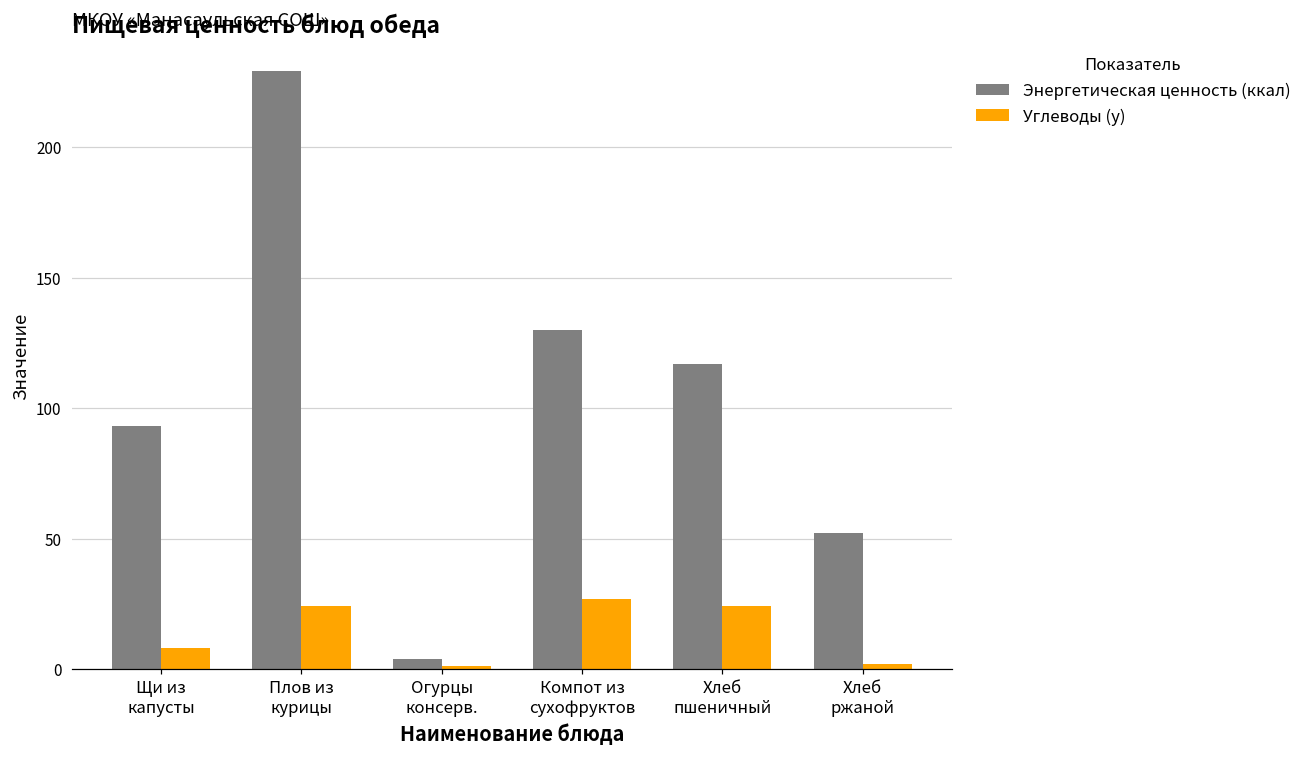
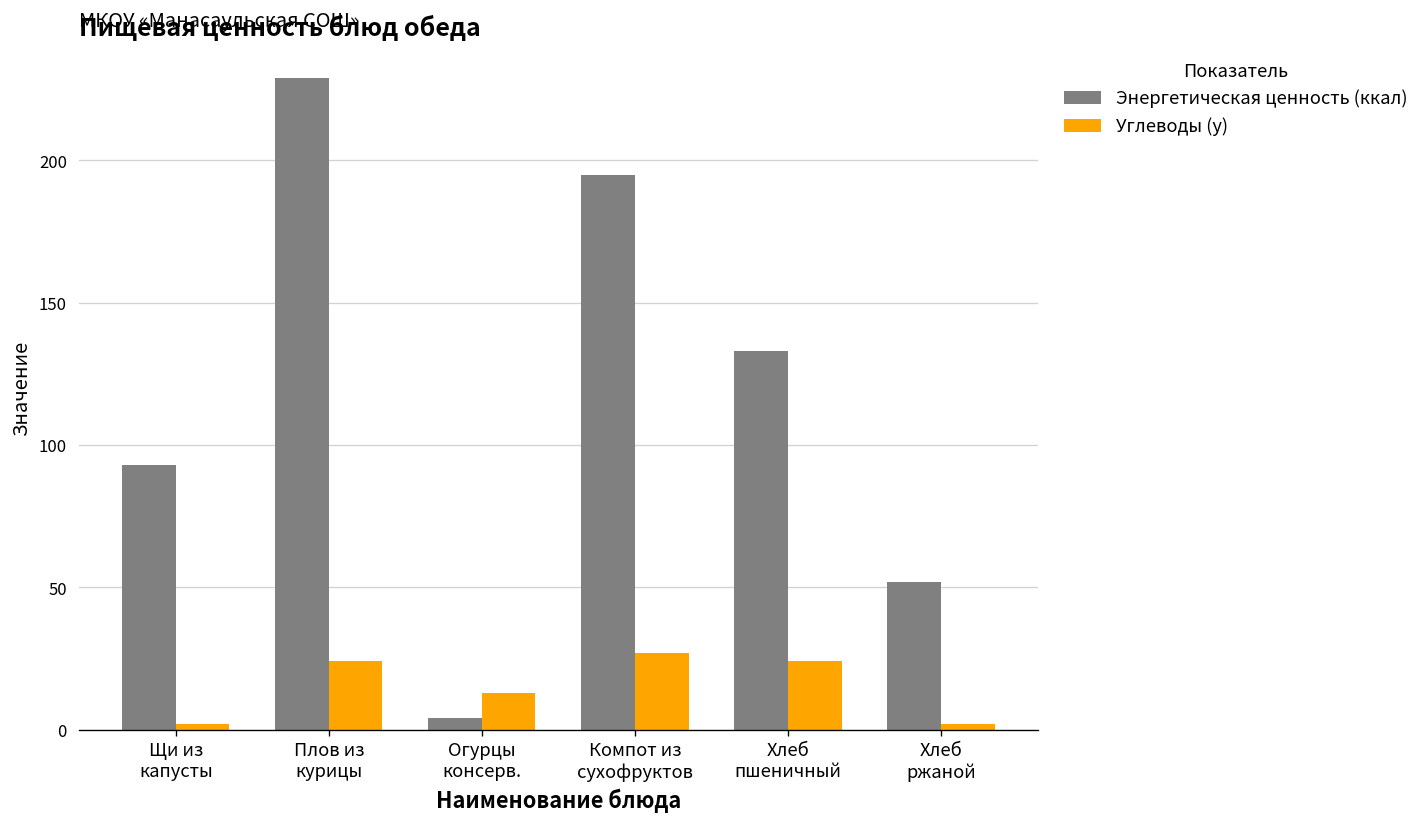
Углеводы (у), Щи из капусты: 8 -> 2
Углеводы (у), Огурцы консерв.: 1 -> 13
Энергетическая ценность (ккал), Компот из сухофруктов: 130 -> 195
Энергетическая ценность (ккал), Хлеб пшеничный: 117 -> 133
